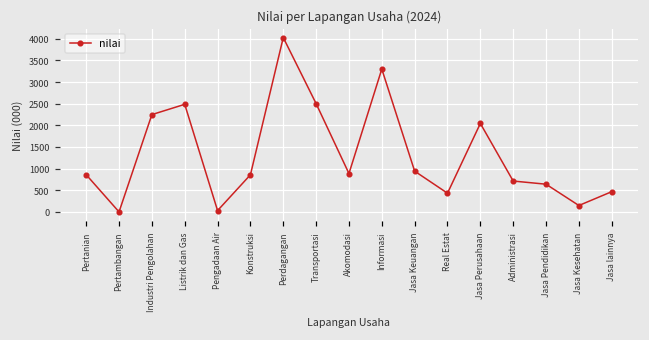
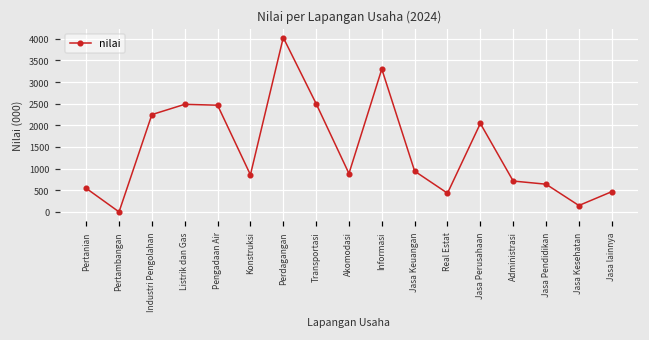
Pertanian: 900 -> 500
Pengadaan Air: 0 -> 2500
